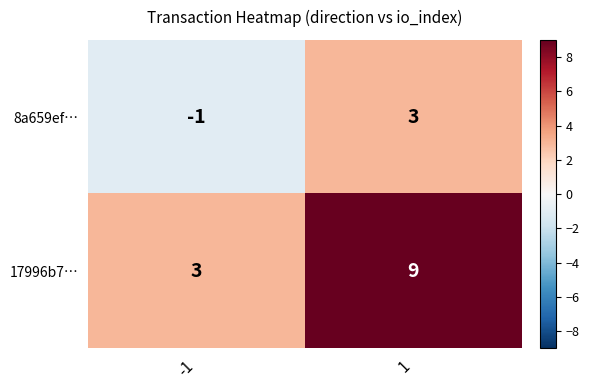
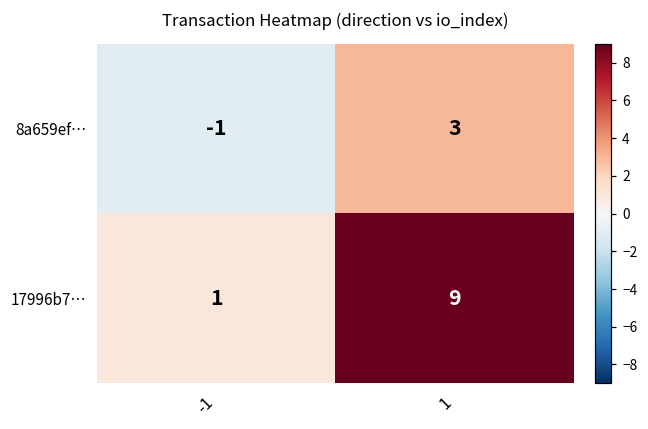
17996b7…, -1: 3 -> 1
